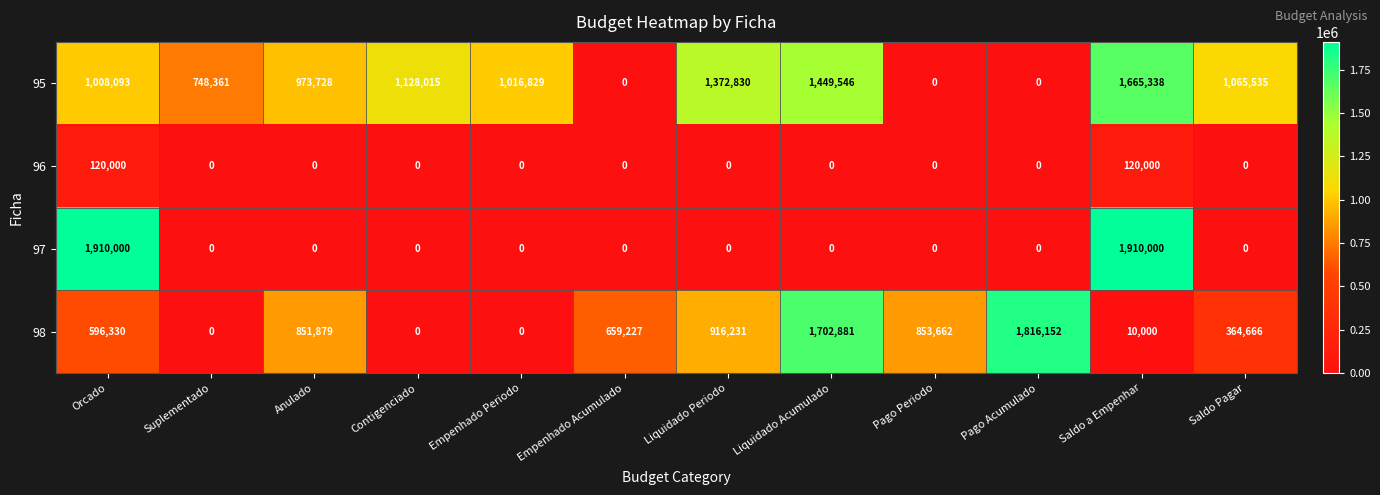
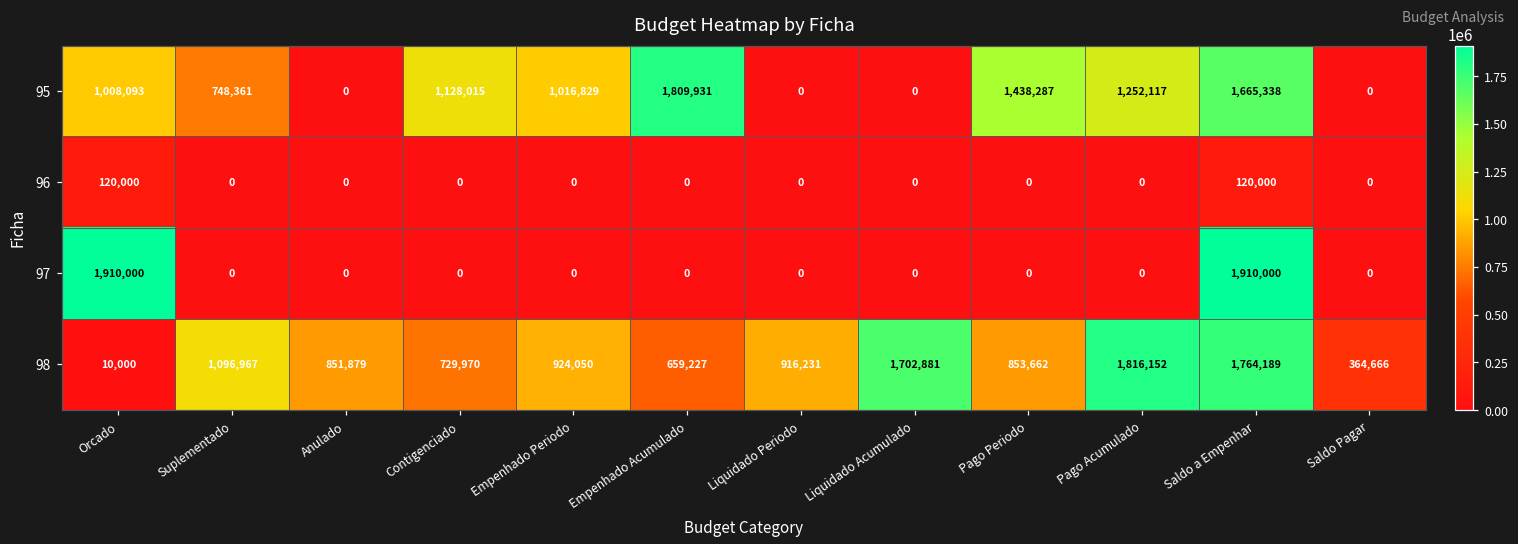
95, Anulado: 973,728 -> 0
95, Empenhado Acumulado: 0 -> 1,809,931
95, Liquidado Periodo: 1,372,830 -> 0
95, Liquidado Acumulado: 1,449,546 -> 0
95, Pago Periodo: 0 -> 1,438,287
95, Pago Acumulado: 0 -> 1,252,117
95, Saldo Pagar: 1,065,535 -> 0
98, Orcado: 596,330 -> 10,000
98, Suplementado: 0 -> 1,096,967
98, Contigenciado: 0 -> 729,970
98, Empenhado Periodo: 0 -> 924,050
98, Saldo a Empenhar: 10,000 -> 1,764,189
